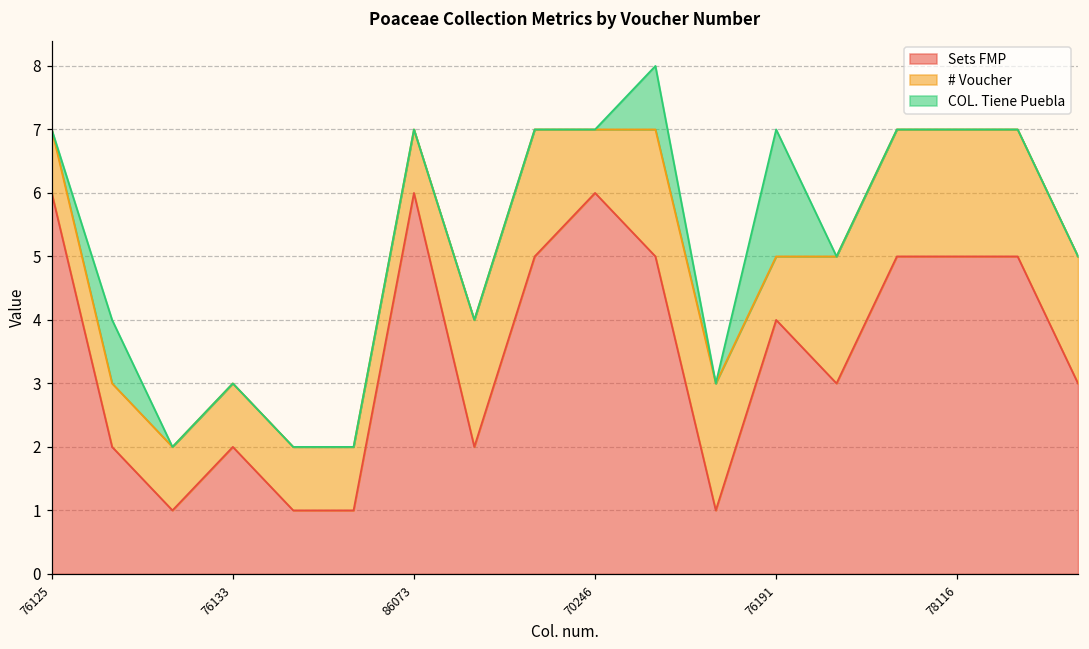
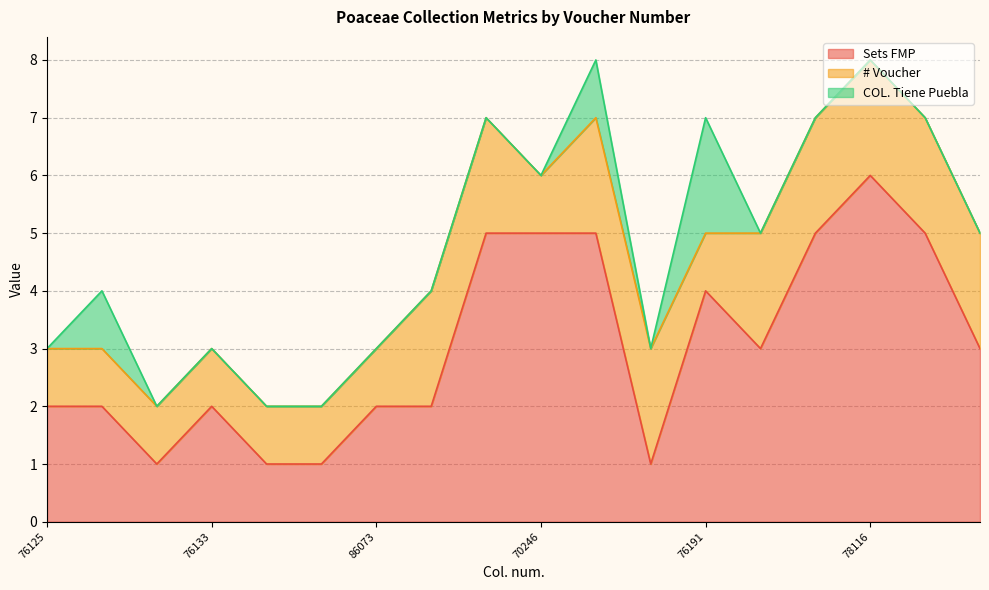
Sets FMP, 76125: 6 -> 2
Sets FMP, 86073: 6 -> 2
Sets FMP, 70246: 6 -> 5
Sets FMP, 78116: 5 -> 6
